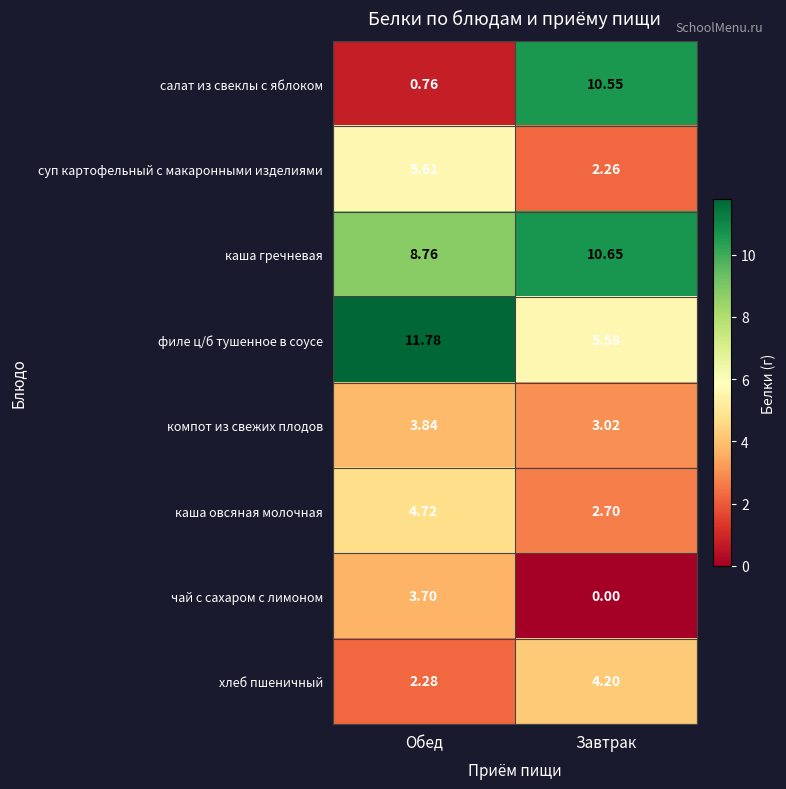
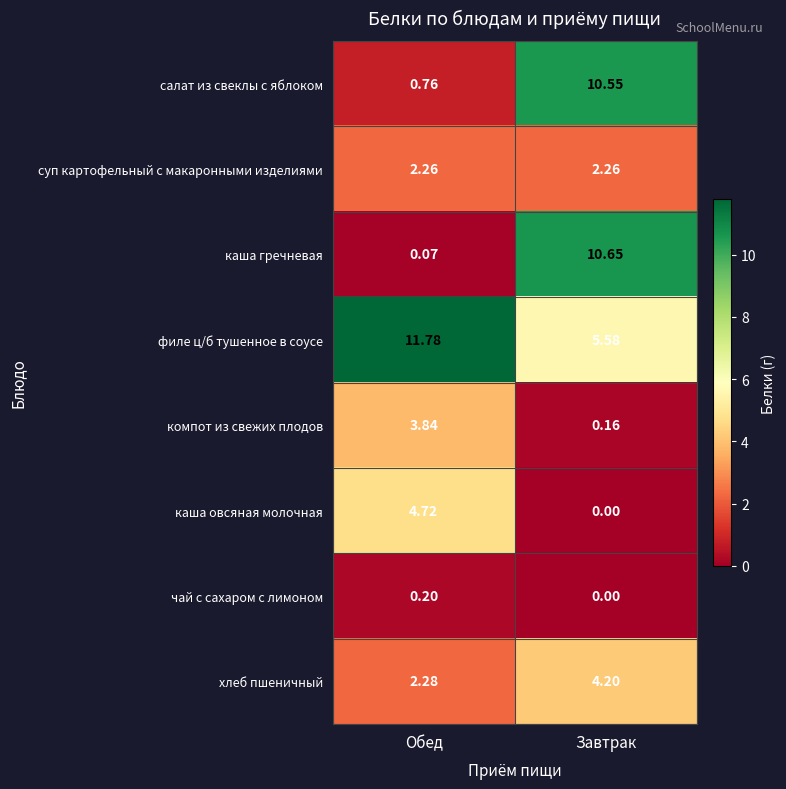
суп картофельный с макаронными изделиями, Обед: 5.61 -> 2.26
каша гречневая, Обед: 8.76 -> 0.07
компот из свежих плодов, Завтрак: 3.02 -> 0.16
каша овсяная молочная, Завтрак: 2.70 -> 0.00
чай с сахаром с лимоном, Обед: 3.70 -> 0.20
